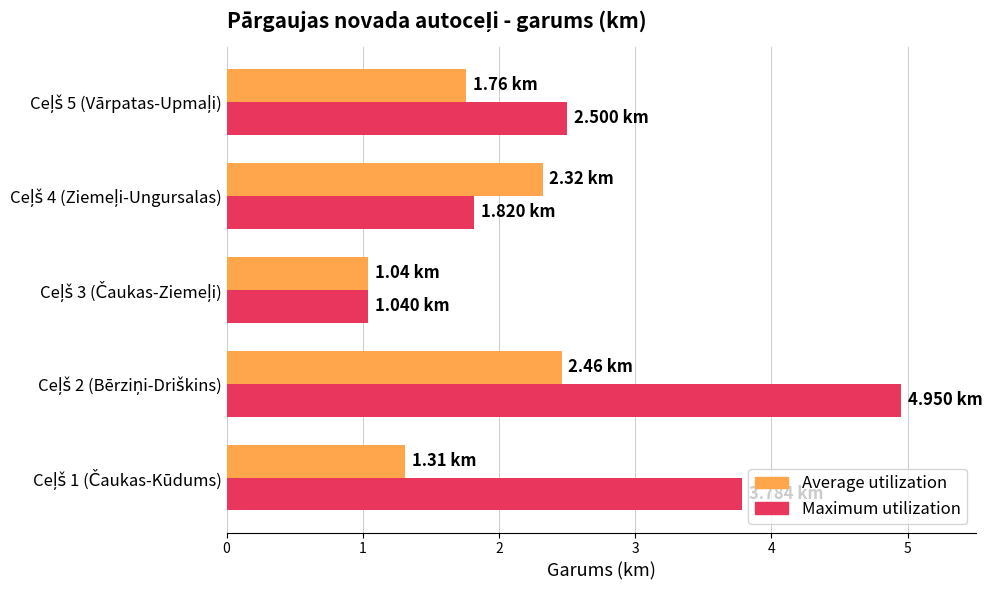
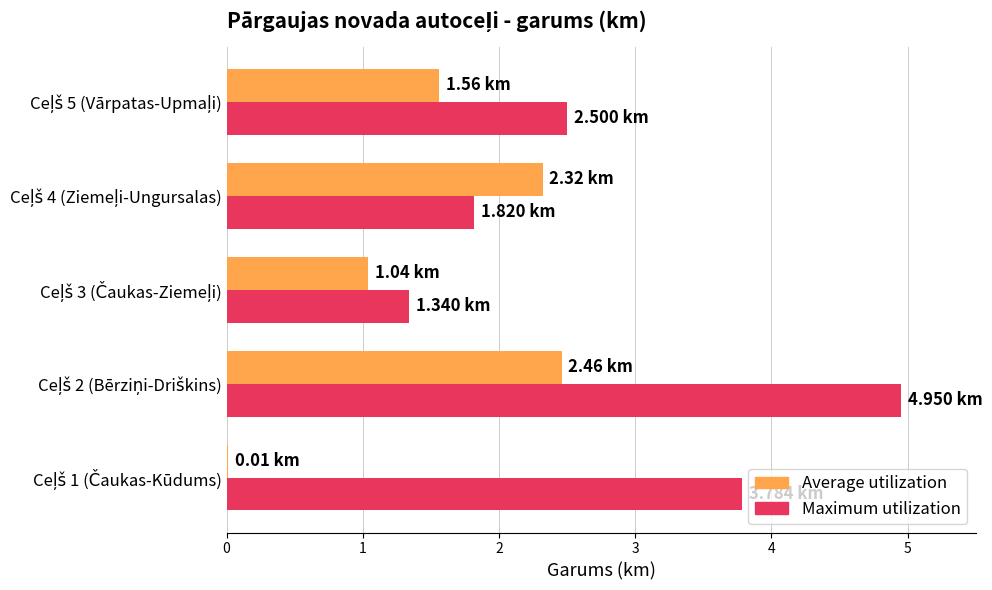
Average utilization, Ceļš 5 (Vārpatas-Upmaļi): 1.76 -> 1.56
Maximum utilization, Ceļš 3 (Čaukas-Ziemeļi): 1.040 -> 1.340
Average utilization, Ceļš 1 (Čaukas-Kūdums): 1.31 -> 0.01
